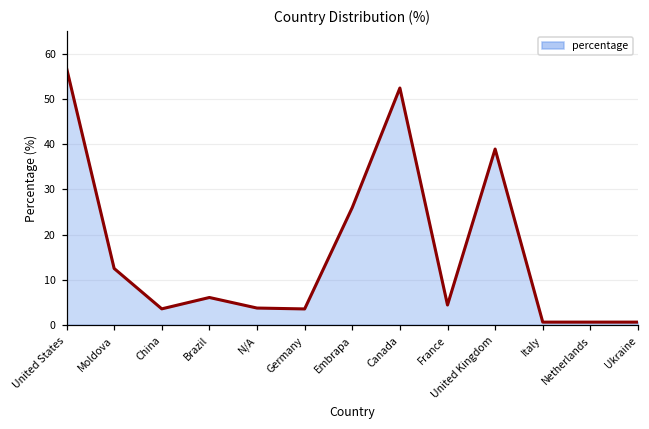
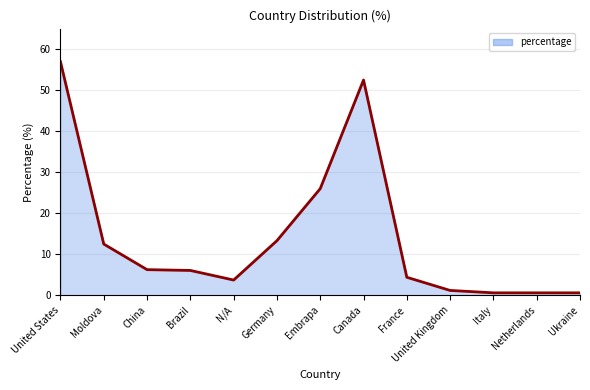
China: 4 -> 6
Germany: 4 -> 13
United Kingdom: 39 -> 1
